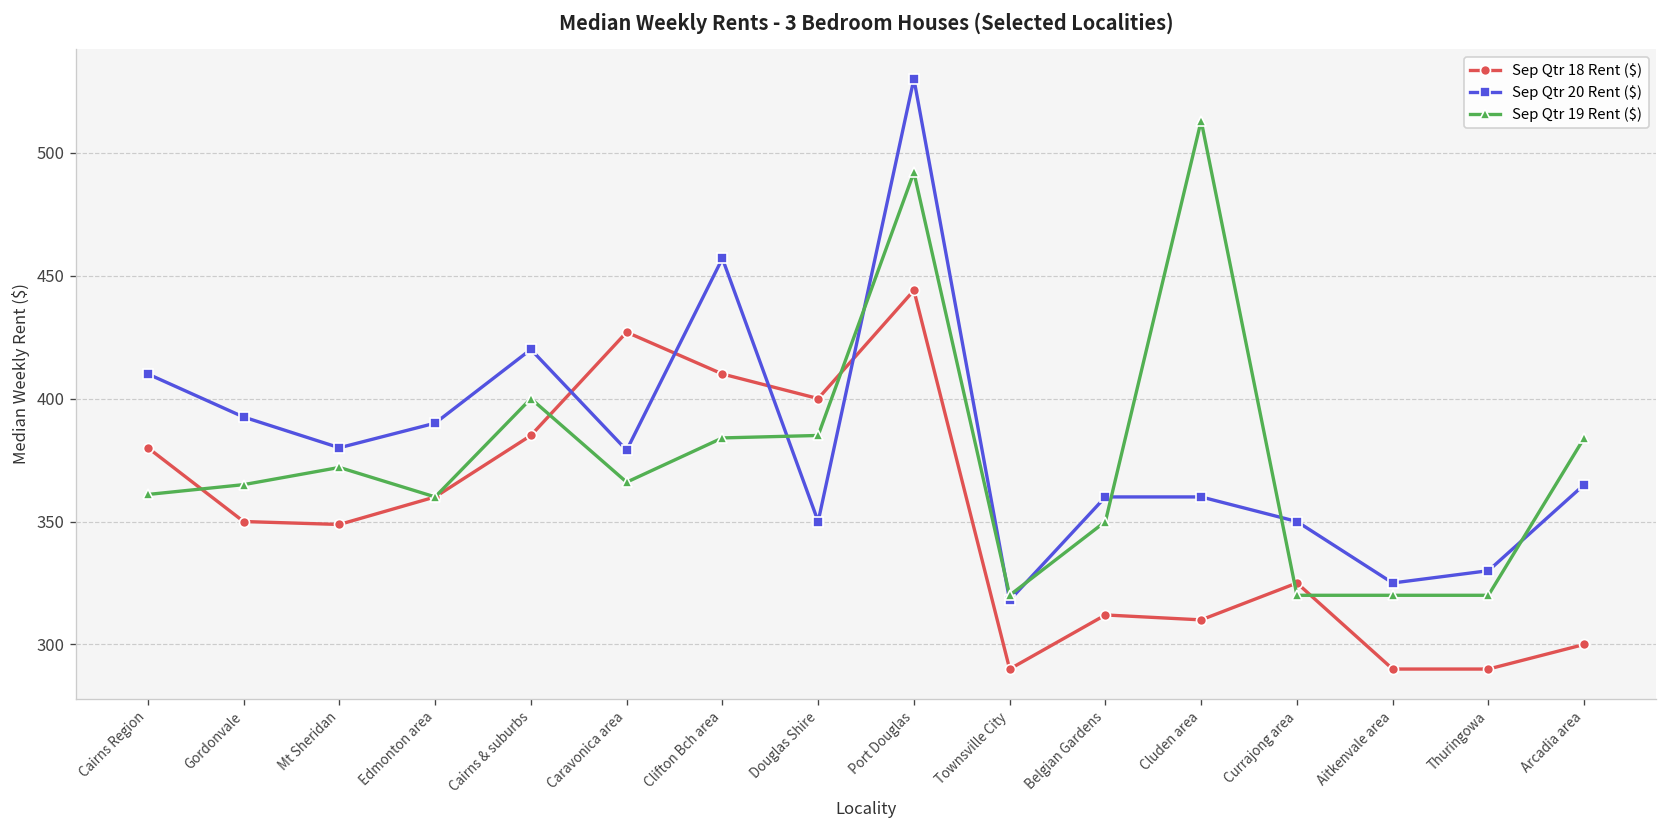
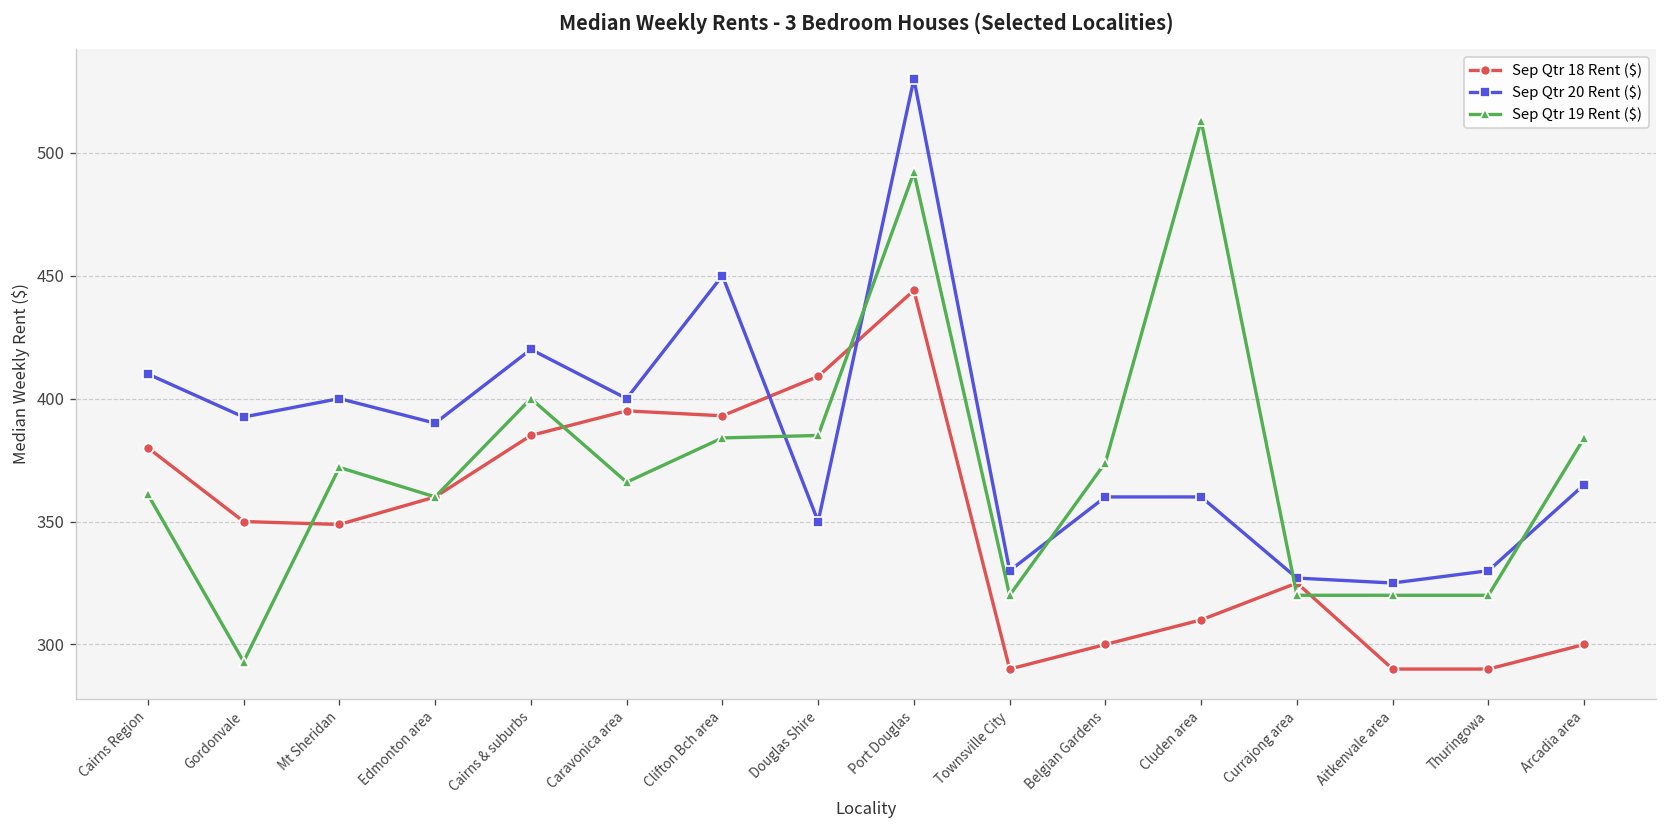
Sep Qtr 19 Rent ($), Gordonvale: 365 -> 293
Sep Qtr 20 Rent ($), Mt Sheridan: 380 -> 400
Sep Qtr 18 Rent ($), Caravonica area: 427 -> 395
Sep Qtr 20 Rent ($), Caravonica area: 379 -> 400
Sep Qtr 18 Rent ($), Clifton Bch area: 410 -> 393
Sep Qtr 20 Rent ($), Clifton Bch area: 457 -> 450
Sep Qtr 18 Rent ($), Douglas Shire: 400 -> 409
Sep Qtr 20 Rent ($), Townsville City: 318 -> 330
Sep Qtr 18 Rent ($), Belgian Gardens: 312 -> 300
Sep Qtr 19 Rent ($), Belgian Gardens: 350 -> 374
Sep Qtr 20 Rent ($), Currajong area: 350 -> 327
